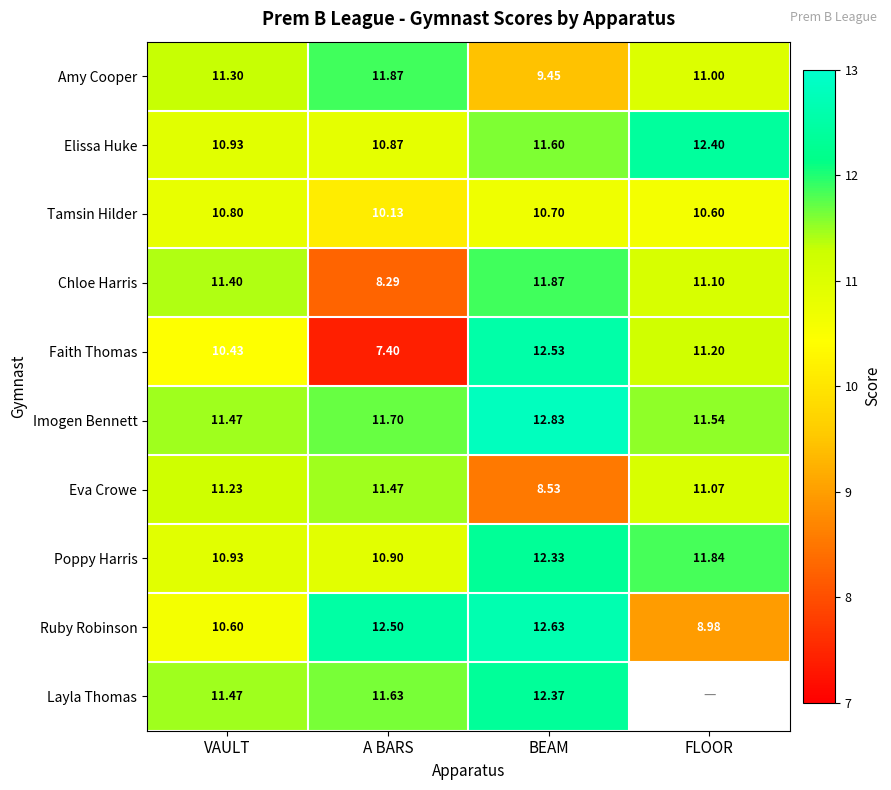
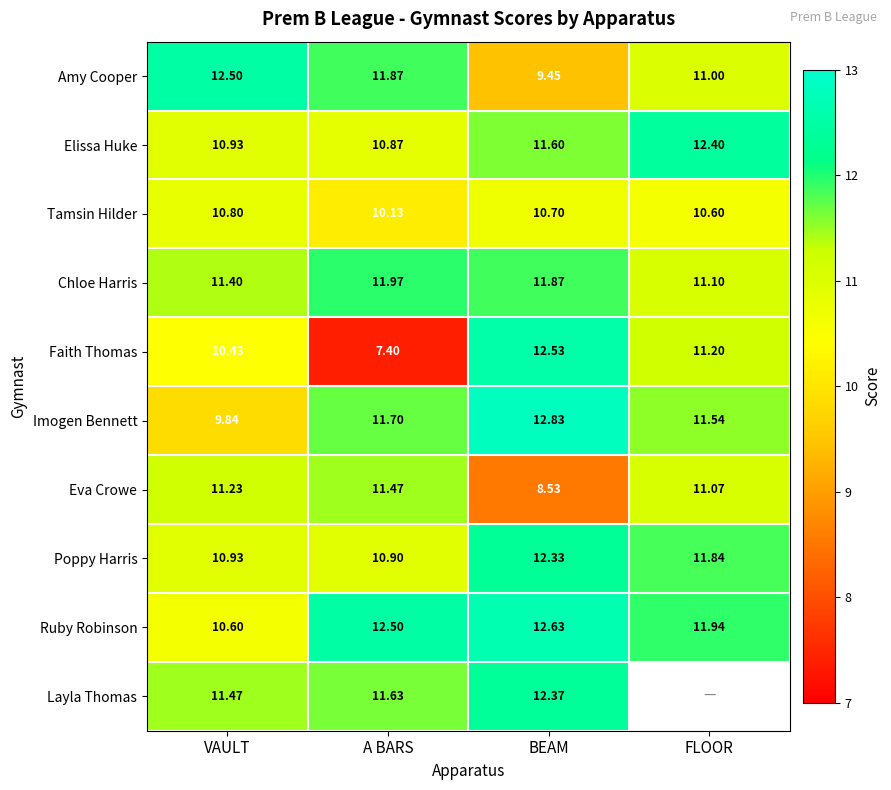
Amy Cooper, VAULT: 11.30 -> 12.50
Chloe Harris, A BARS: 8.29 -> 11.97
Imogen Bennett, VAULT: 11.47 -> 9.84
Ruby Robinson, FLOOR: 8.98 -> 11.94
